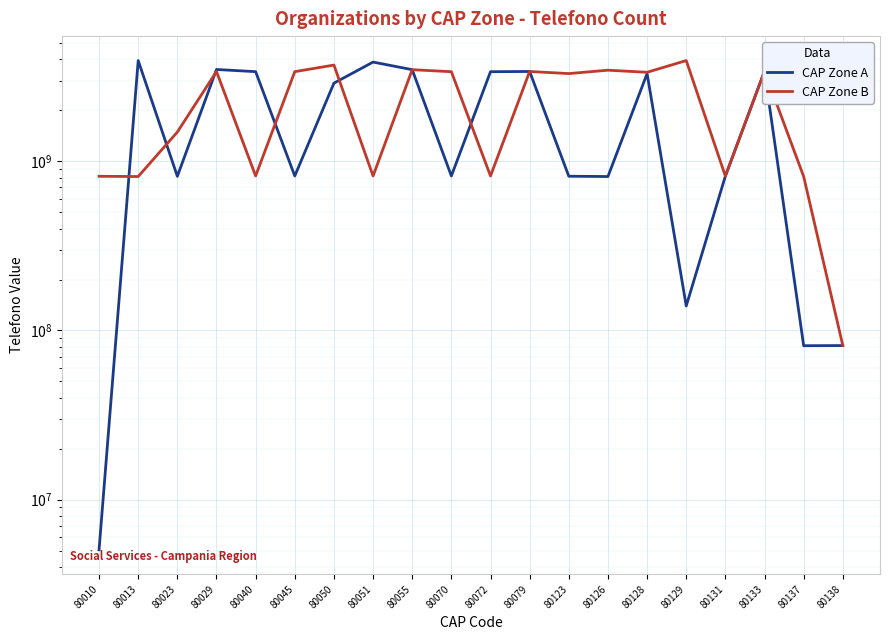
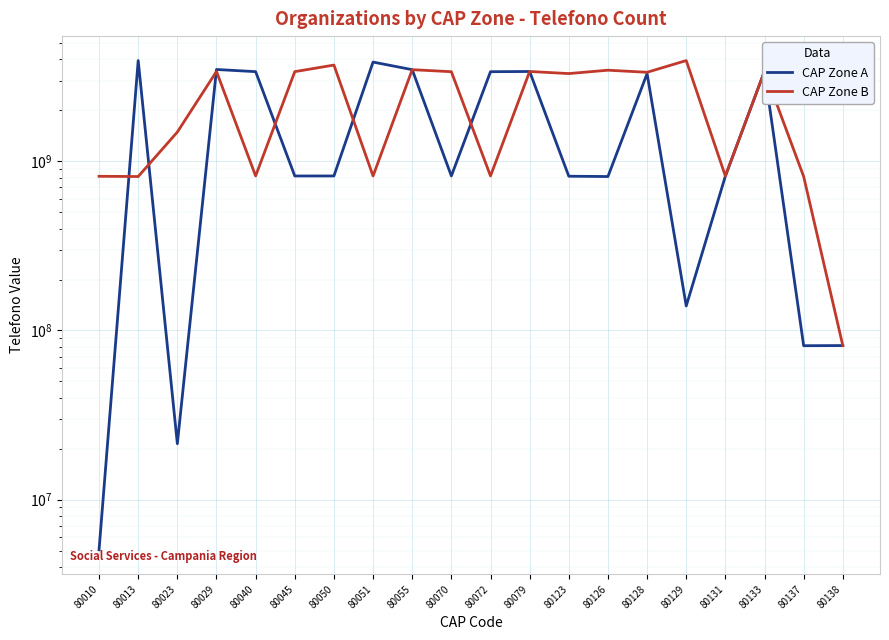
CAP Zone A, 80023: 800000000 -> 21000000
CAP Zone A, 80050: 2900000000 -> 800000000
